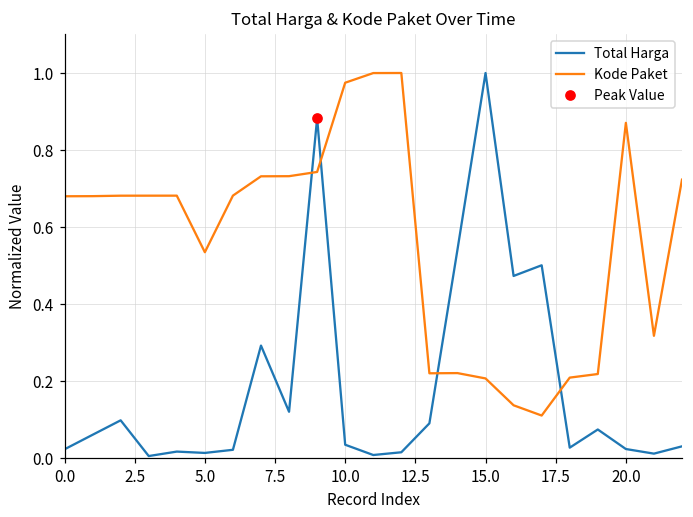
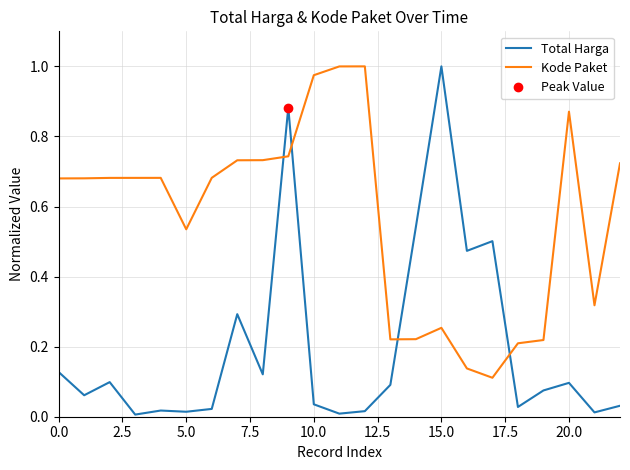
Total Harga, 0.0: 0.02 -> 0.13
Kode Paket, 15.0: 0.21 -> 0.25
Total Harga, 20.0: 0.02 -> 0.10
